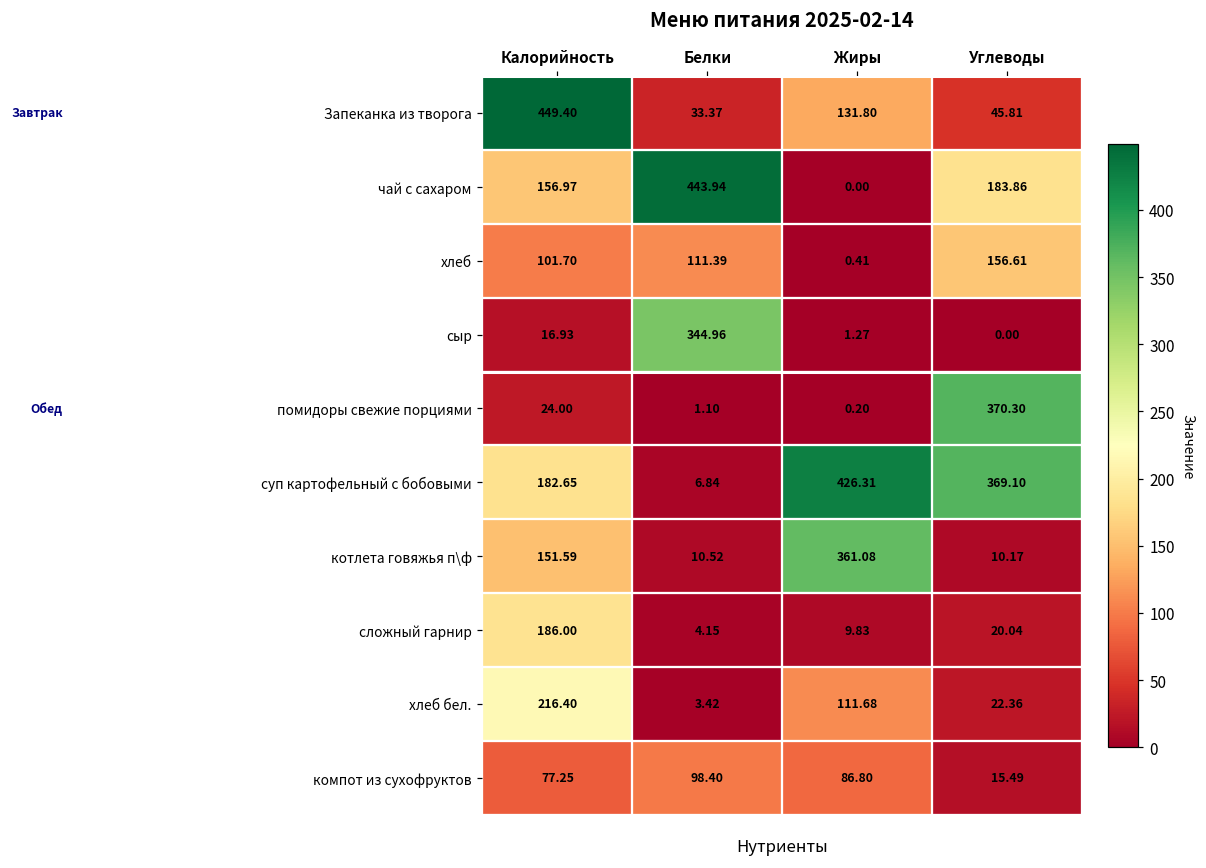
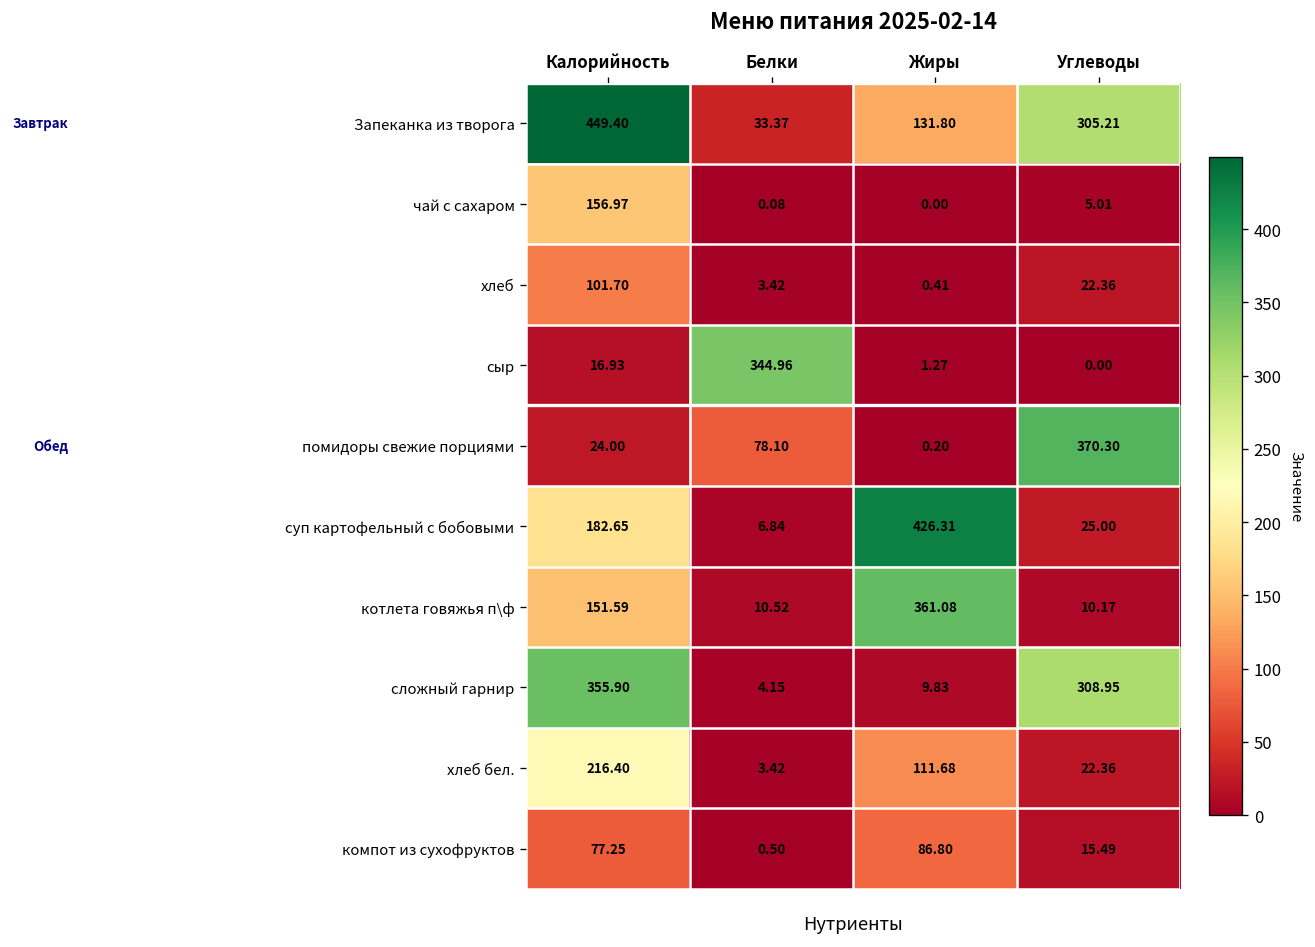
Запеканка из творога, Углеводы: 45.81 -> 305.21
чай с сахаром, Белки: 443.94 -> 0.08
чай с сахаром, Углеводы: 183.86 -> 5.01
хлеб, Белки: 111.39 -> 3.42
хлеб, Углеводы: 156.61 -> 22.36
помидоры свежие порциями, Белки: 1.10 -> 78.10
суп картофельный с бобовыми, Углеводы: 369.10 -> 25.00
сложный гарнир, Калорийность: 186.00 -> 355.90
сложный гарнир, Углеводы: 20.04 -> 308.95
компот из сухофруктов, Белки: 98.40 -> 0.50
